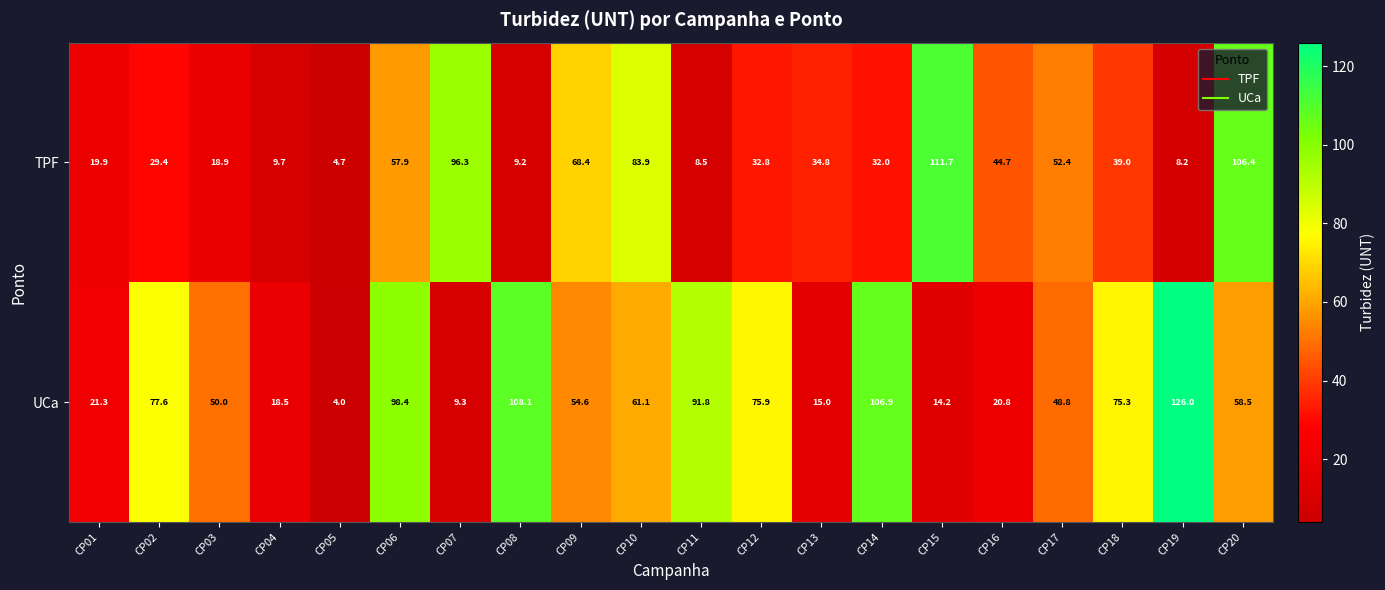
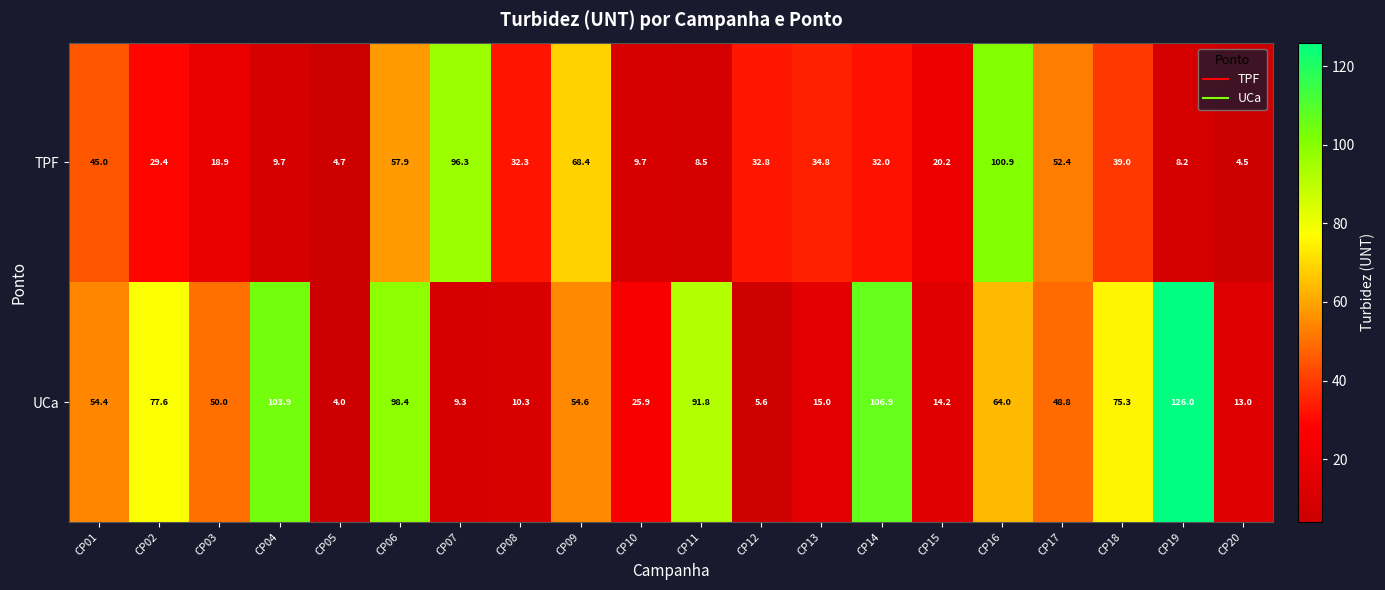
TPF, CP01: 19.9 -> 45.0
TPF, CP08: 9.2 -> 32.3
TPF, CP10: 83.9 -> 9.7
TPF, CP15: 111.7 -> 20.2
TPF, CP16: 44.7 -> 100.9
TPF, CP20: 106.4 -> 4.5
UCa, CP01: 21.3 -> 54.4
UCa, CP04: 18.5 -> 103.9
UCa, CP08: 108.1 -> 10.3
UCa, CP10: 61.1 -> 25.9
UCa, CP12: 75.9 -> 5.6
UCa, CP16: 20.8 -> 64.0
UCa, CP20: 58.5 -> 13.0
